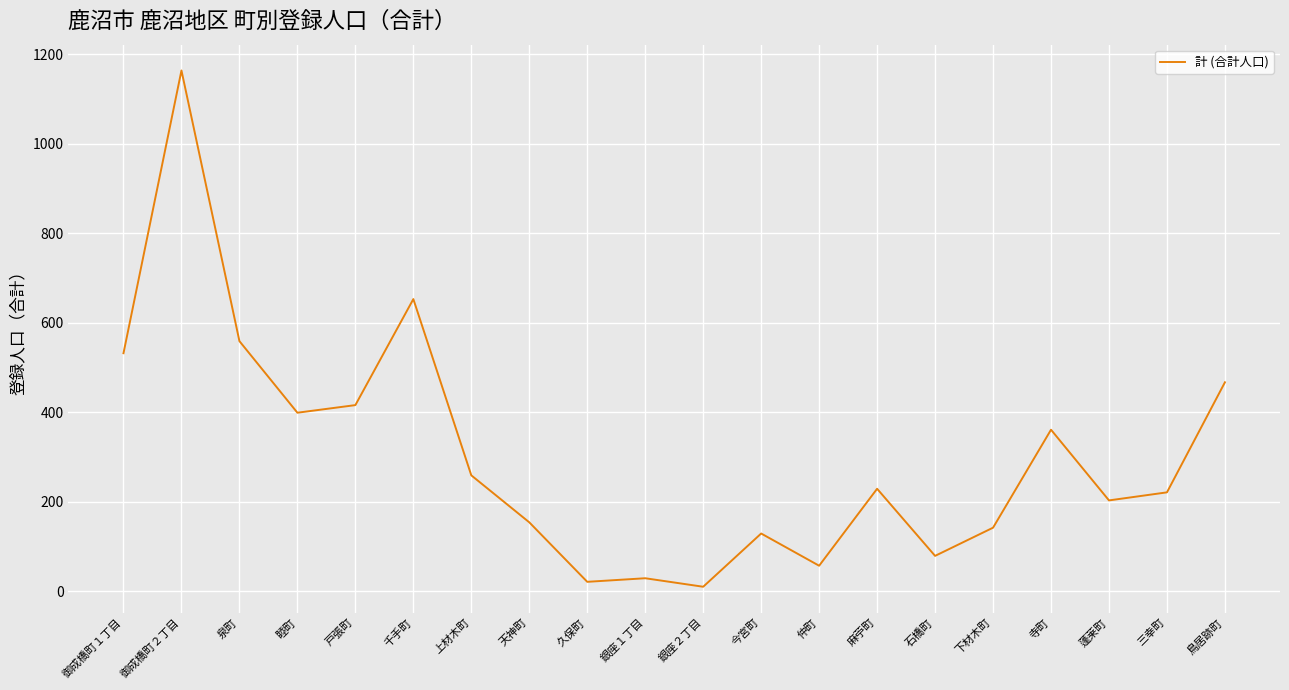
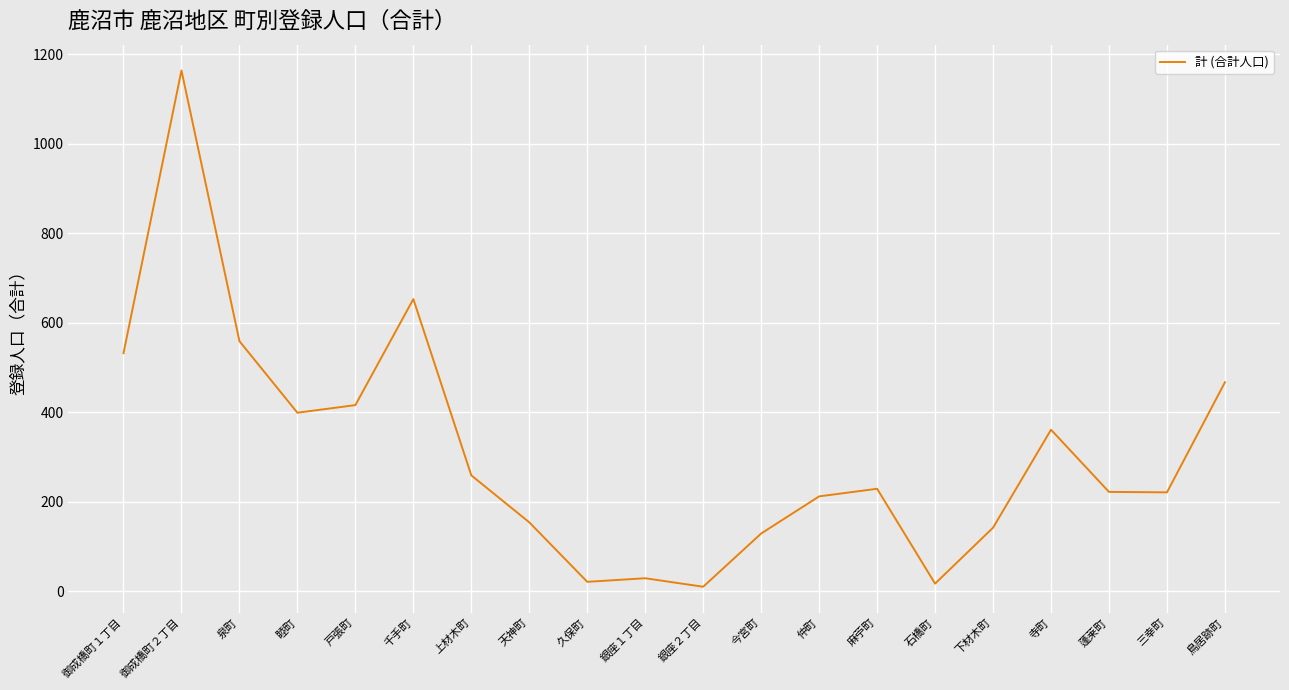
仲町: 60 -> 210
石橋町: 80 -> 20
蓬莱町: 200 -> 220
